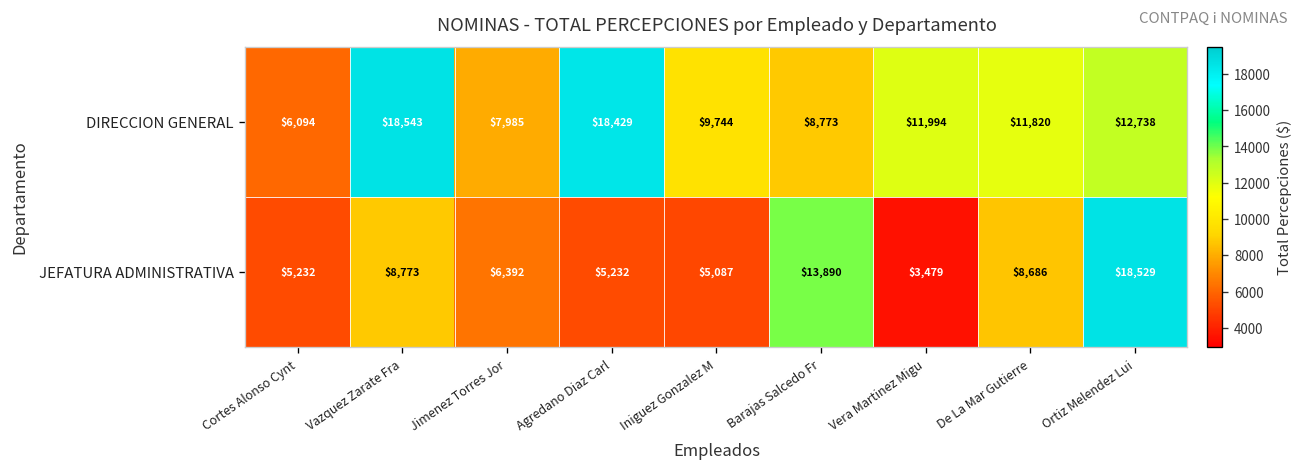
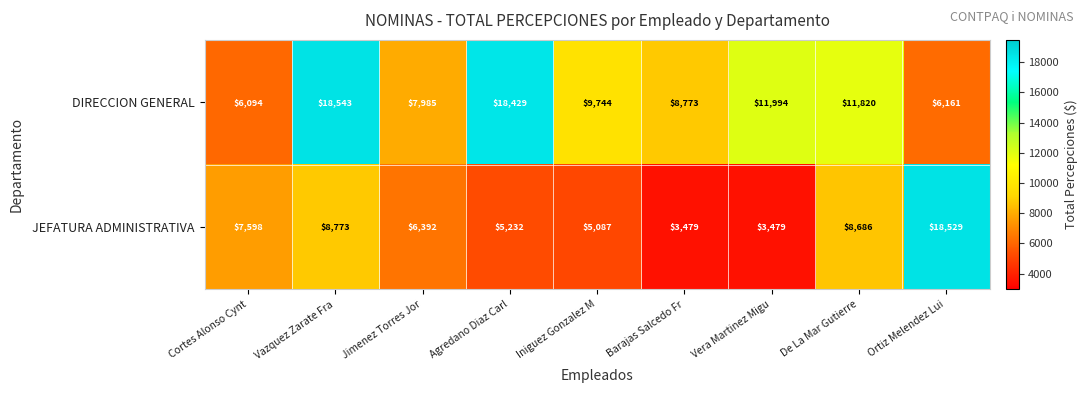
DIRECCION GENERAL, Ortiz Melendez Lui: $12,738 -> $6,161
JEFATURA ADMINISTRATIVA, Cortes Alonso Cynt: $5,232 -> $7,598
JEFATURA ADMINISTRATIVA, Barajas Salcedo Fr: $13,890 -> $3,479
